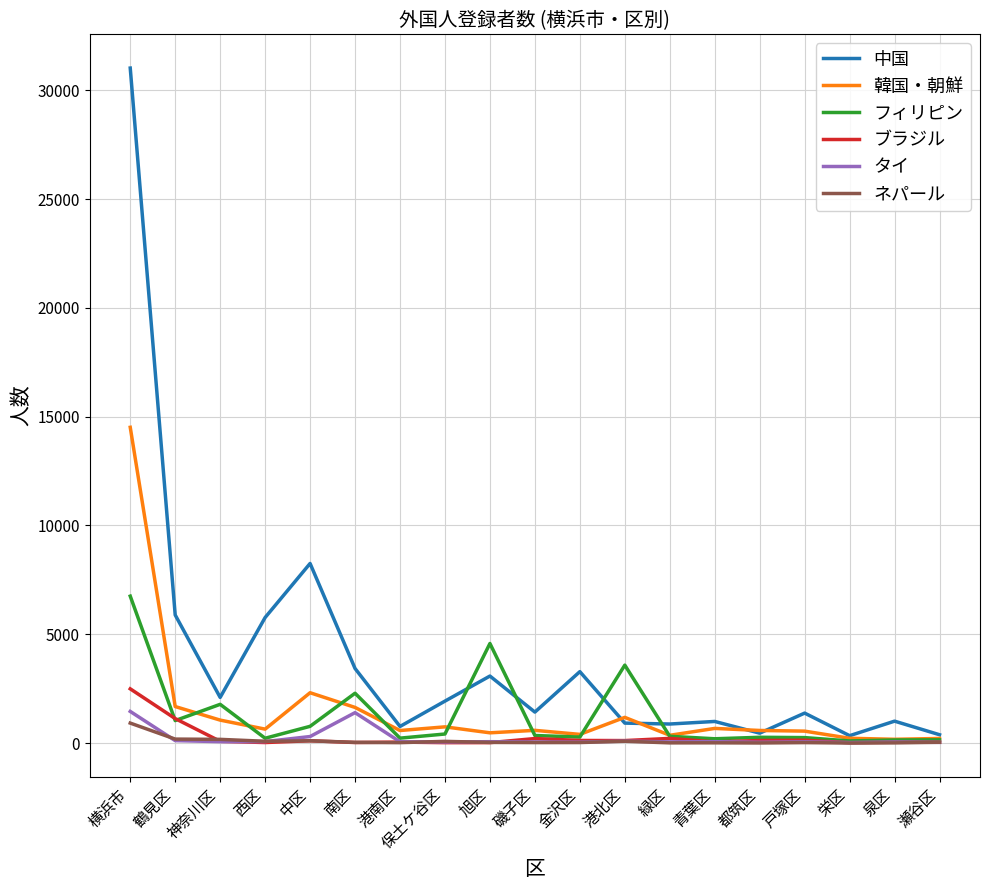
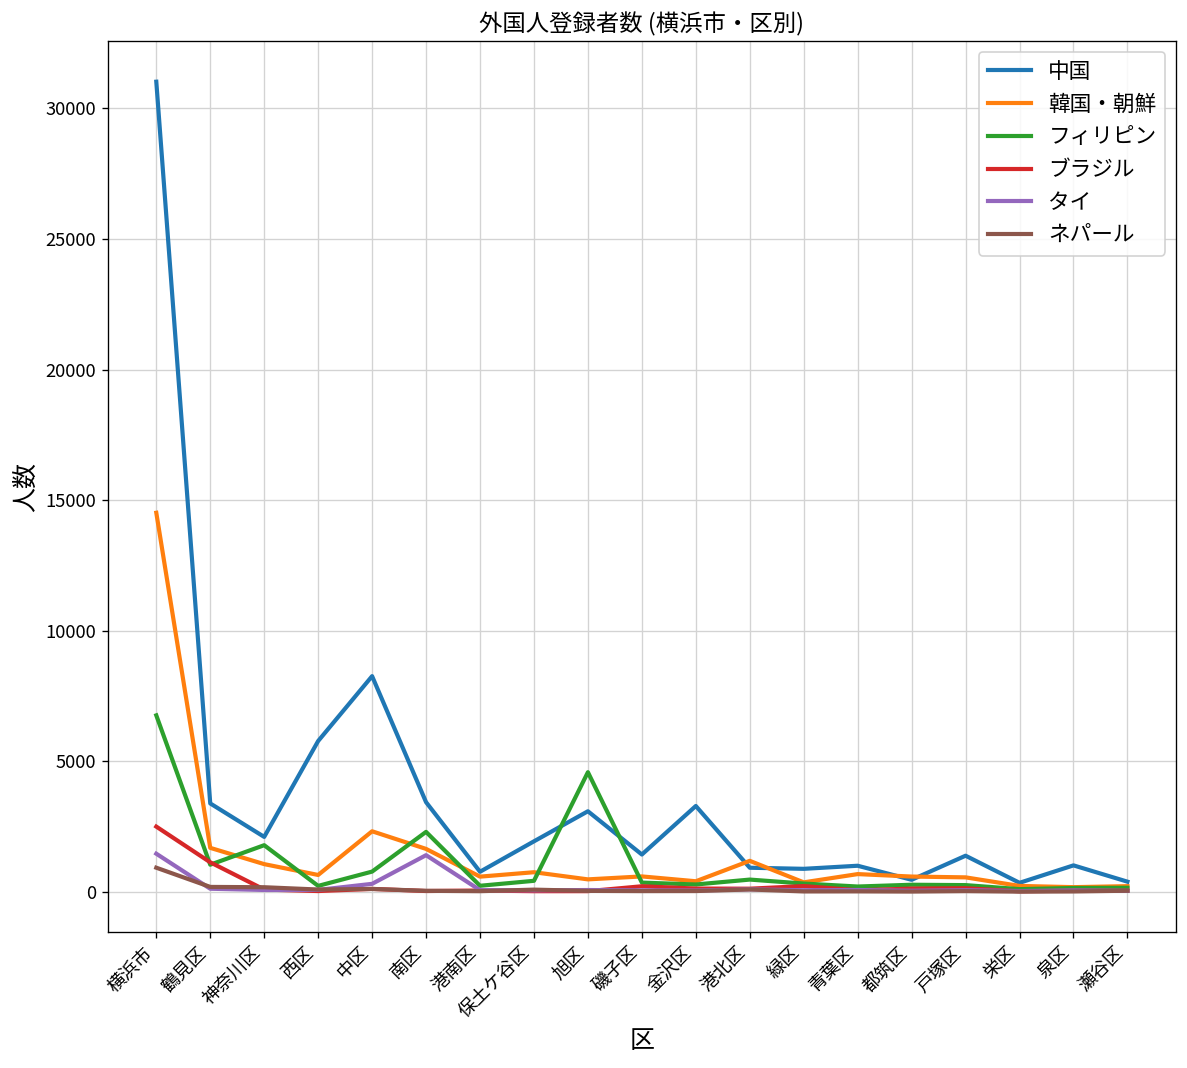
中国, 鶴見区: 5900 -> 3400
フィリピン, 港北区: 3600 -> 500
